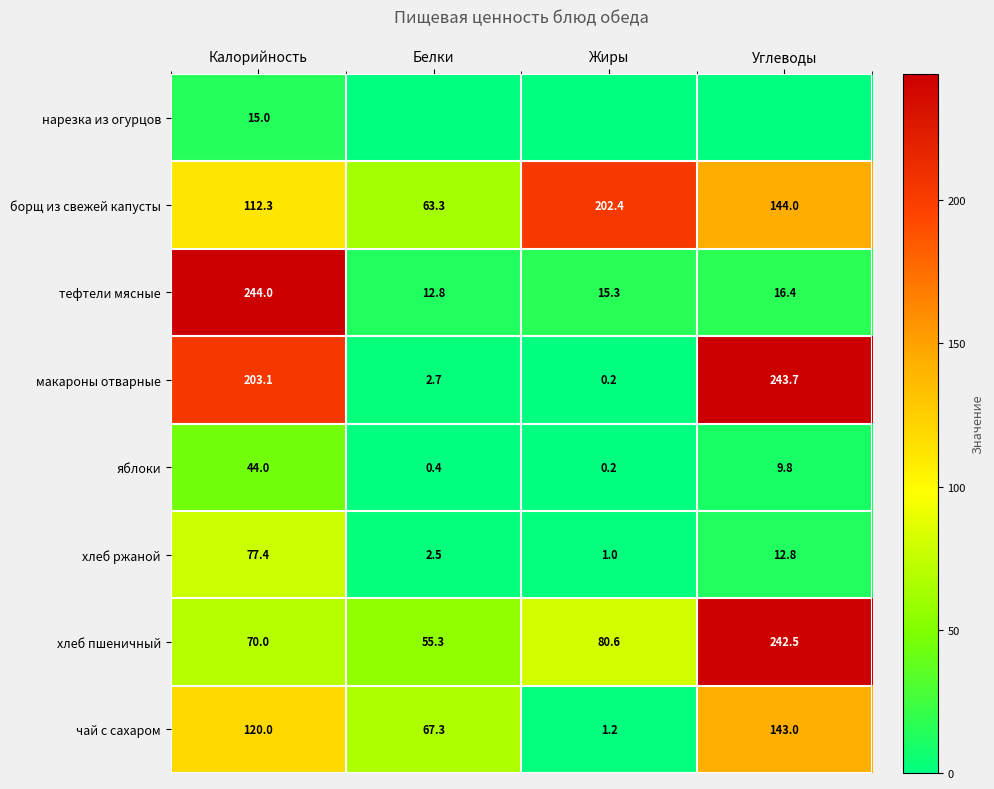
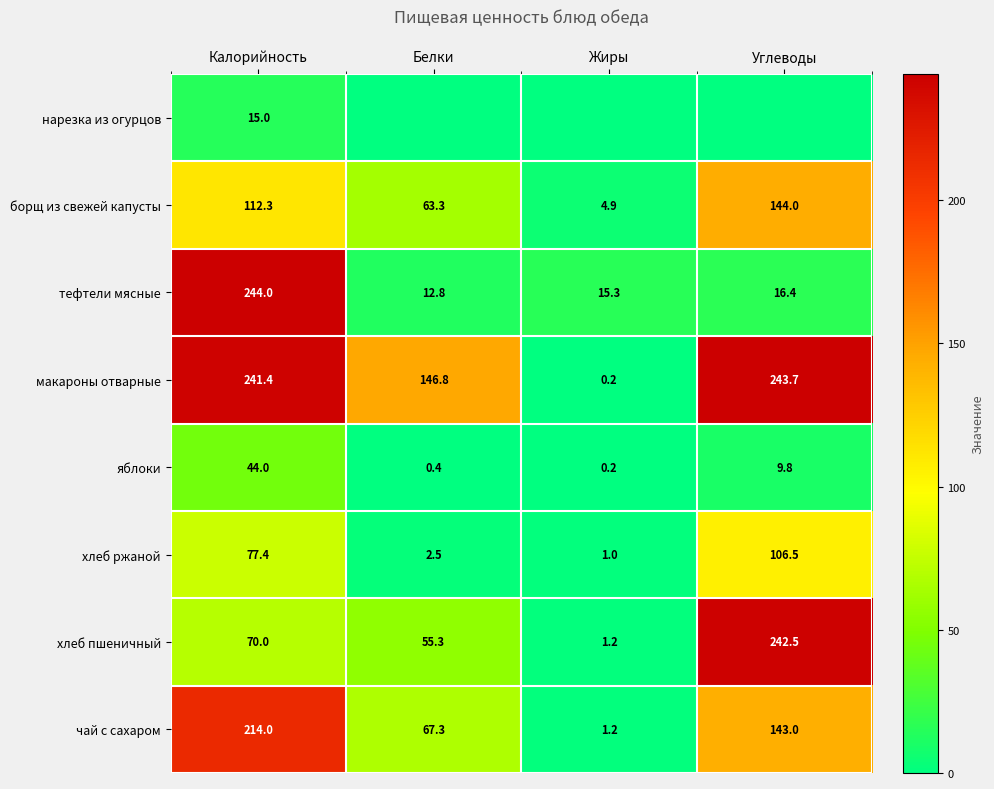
борщ из свежей капусты, Жиры: 202.4 -> 4.9
макароны отварные, Калорийность: 203.1 -> 241.4
макароны отварные, Белки: 2.7 -> 146.8
хлеб ржаной, Углеводы: 12.8 -> 106.5
хлеб пшеничный, Жиры: 80.6 -> 1.2
чай с сахаром, Калорийность: 120.0 -> 214.0
